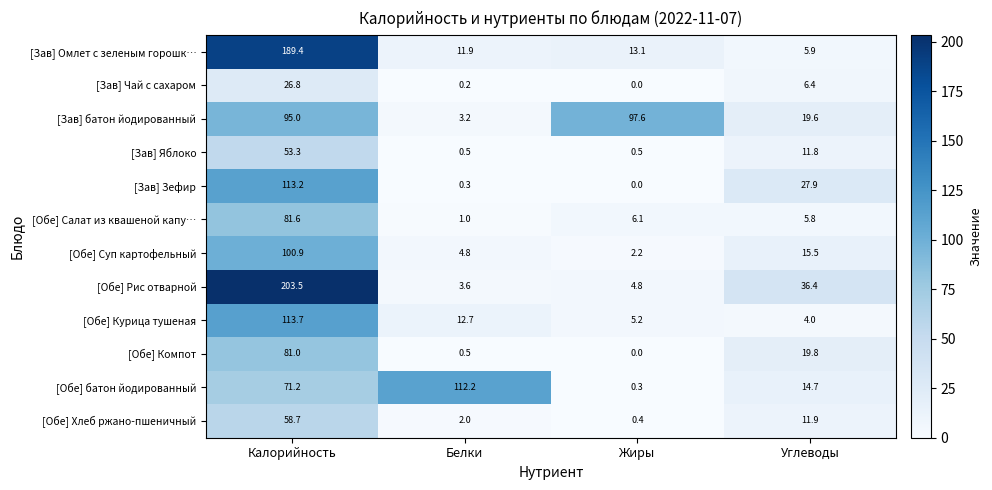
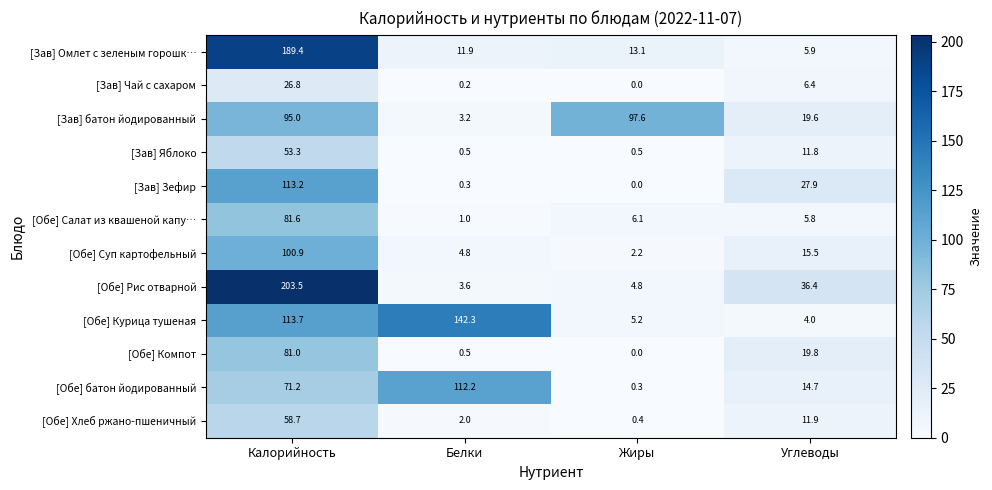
[Обе] Курица тушеная, Белки: 12.7 -> 142.3
